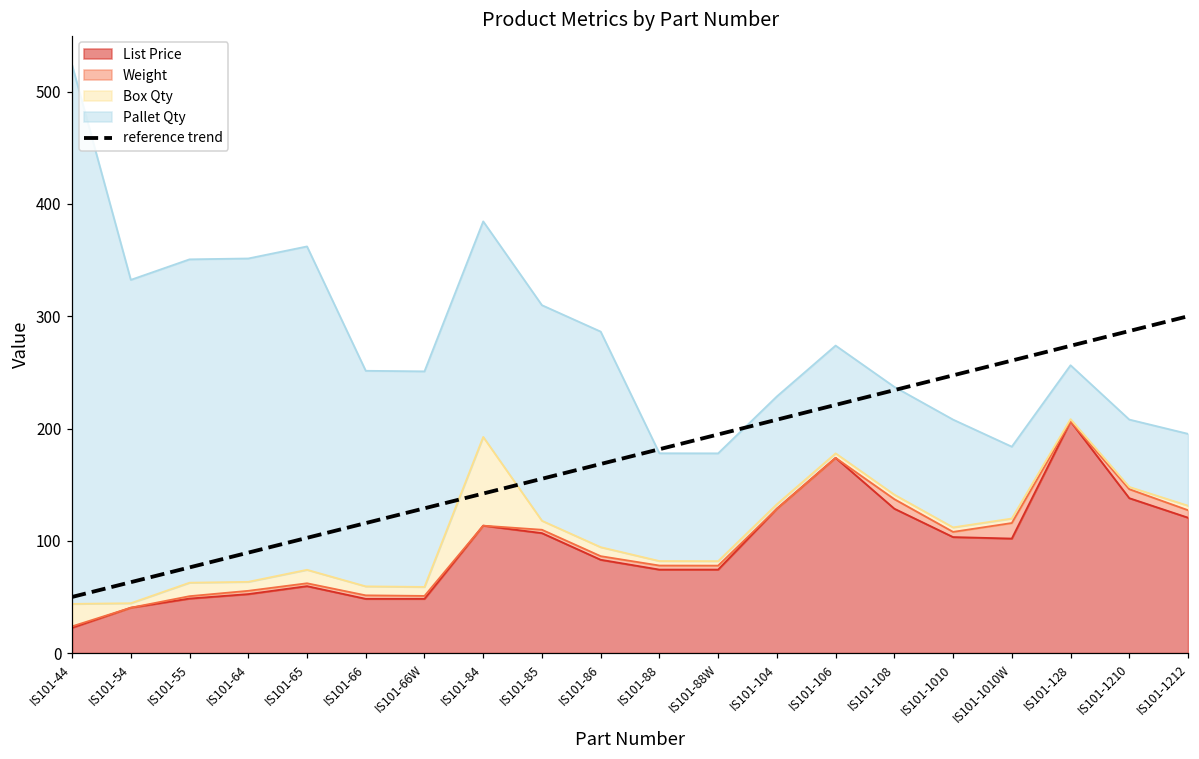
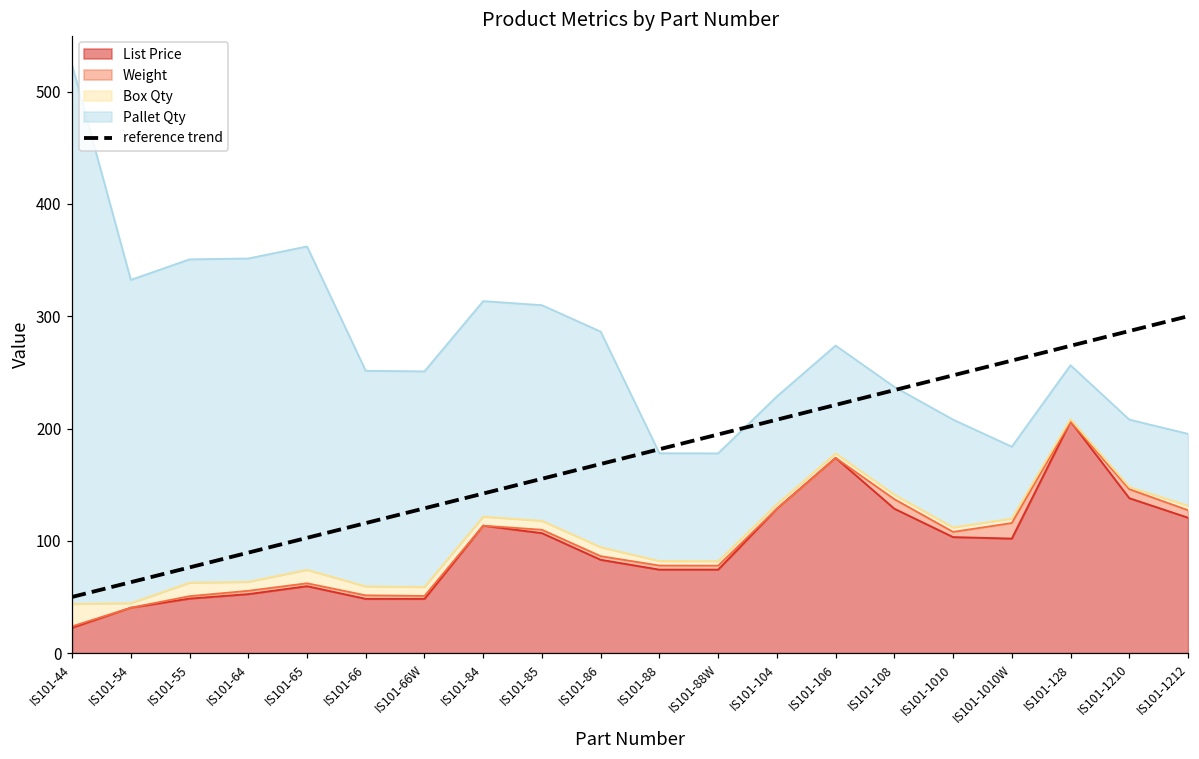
Box Qty, IS101-84: 79 -> 8
